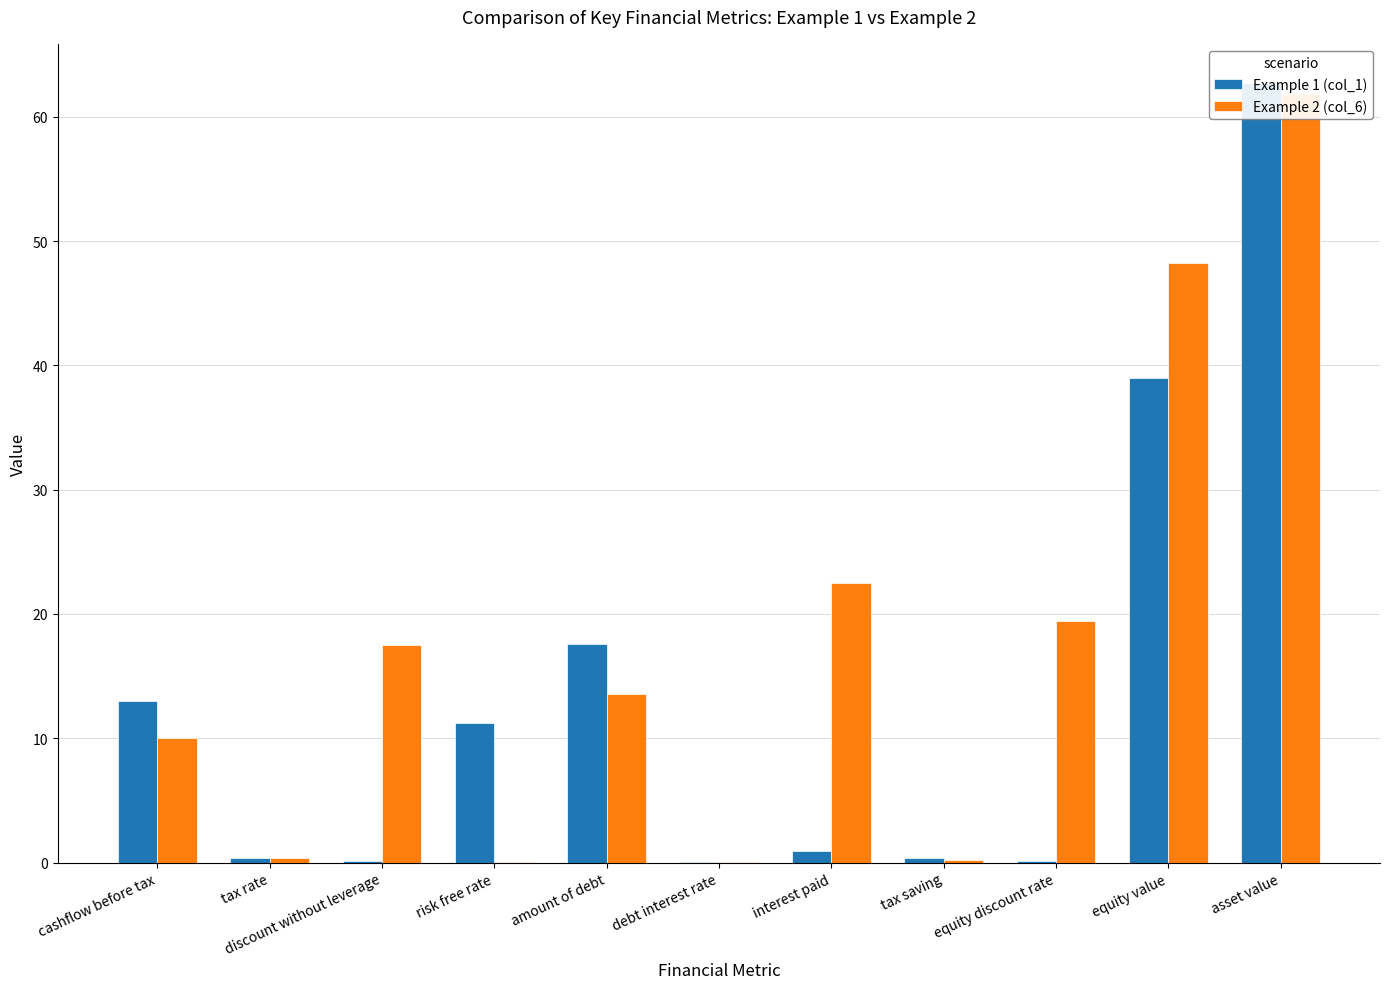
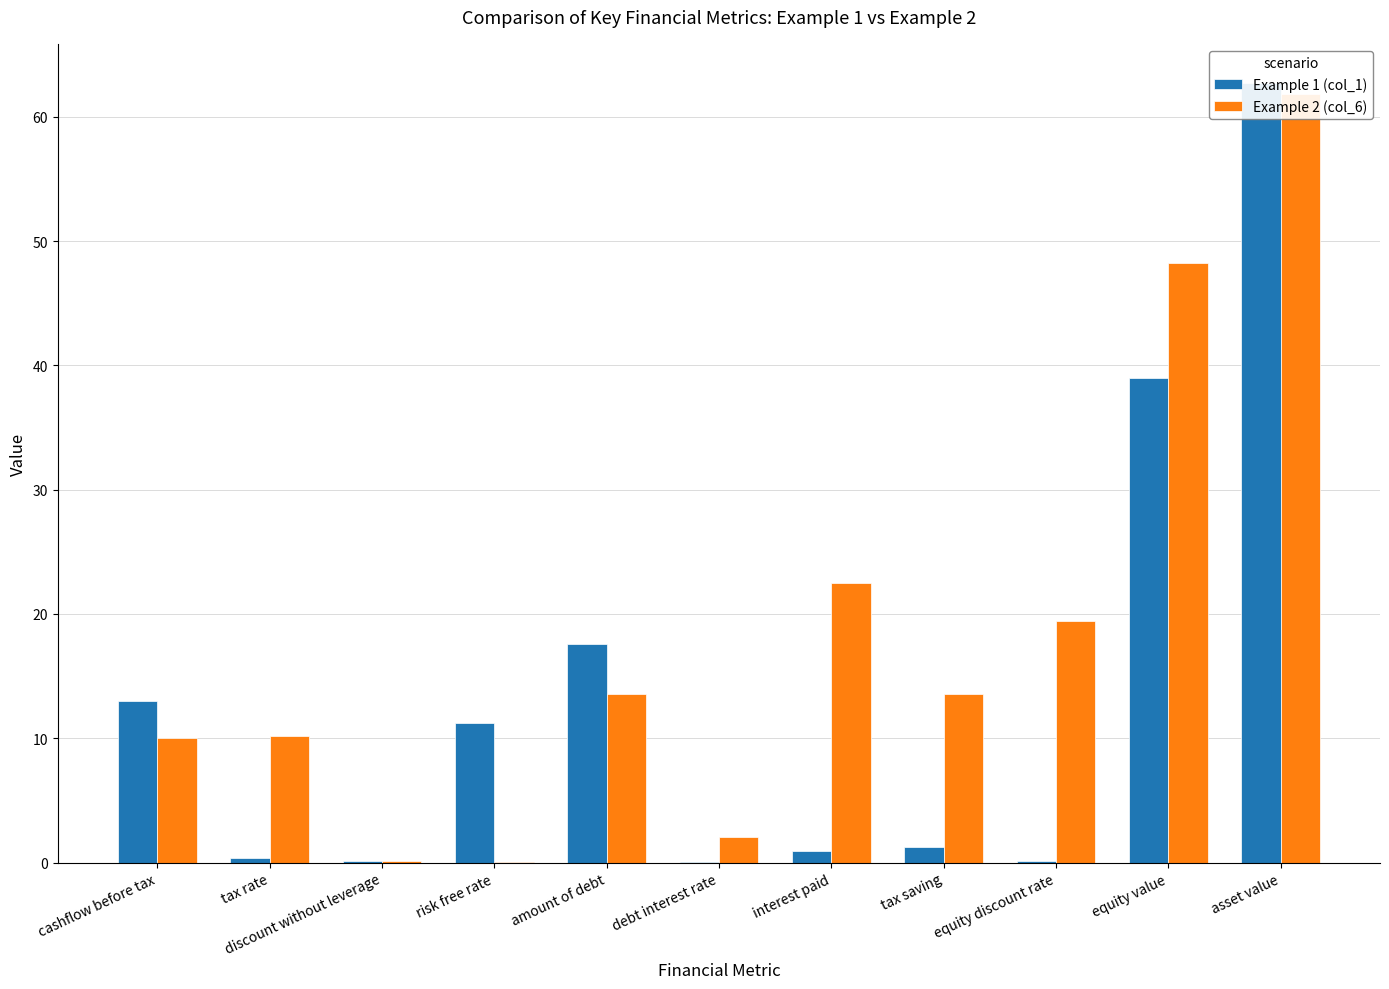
Example 2 (col_6), tax rate: 0.4 -> 10.2
Example 2 (col_6), discount without leverage: 17.5 -> 0.1
Example 2 (col_6), debt interest rate: 0.0 -> 2.1
Example 1 (col_1), tax saving: 0.4 -> 1.3
Example 2 (col_6), tax saving: 0.2 -> 13.6
